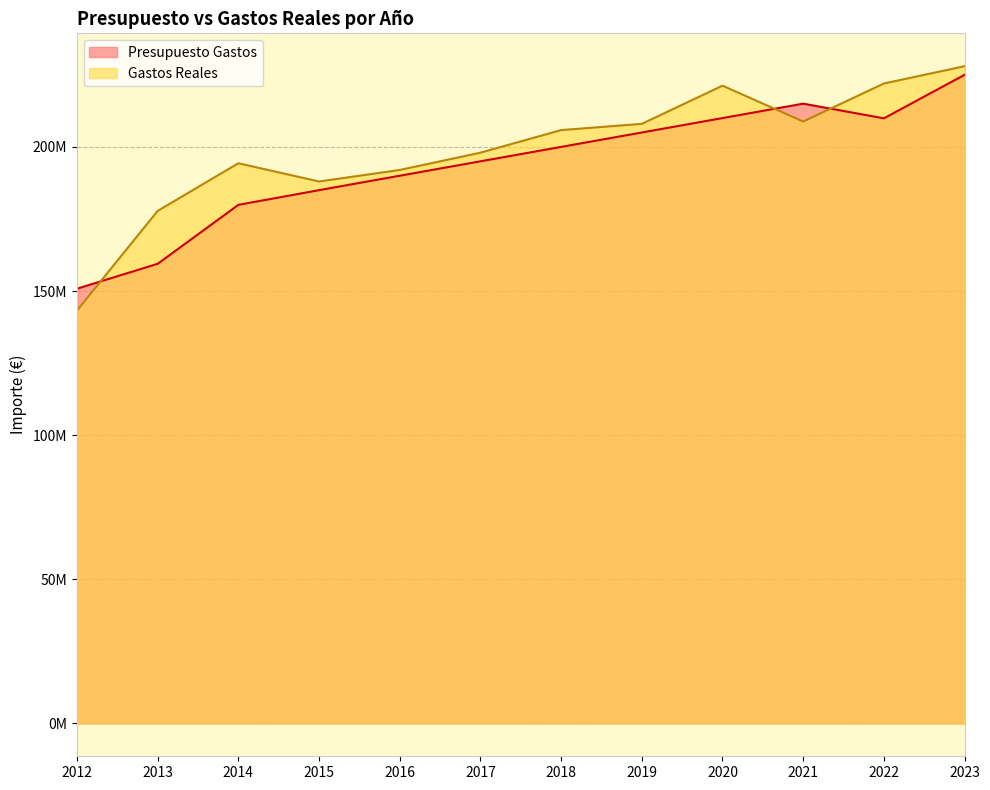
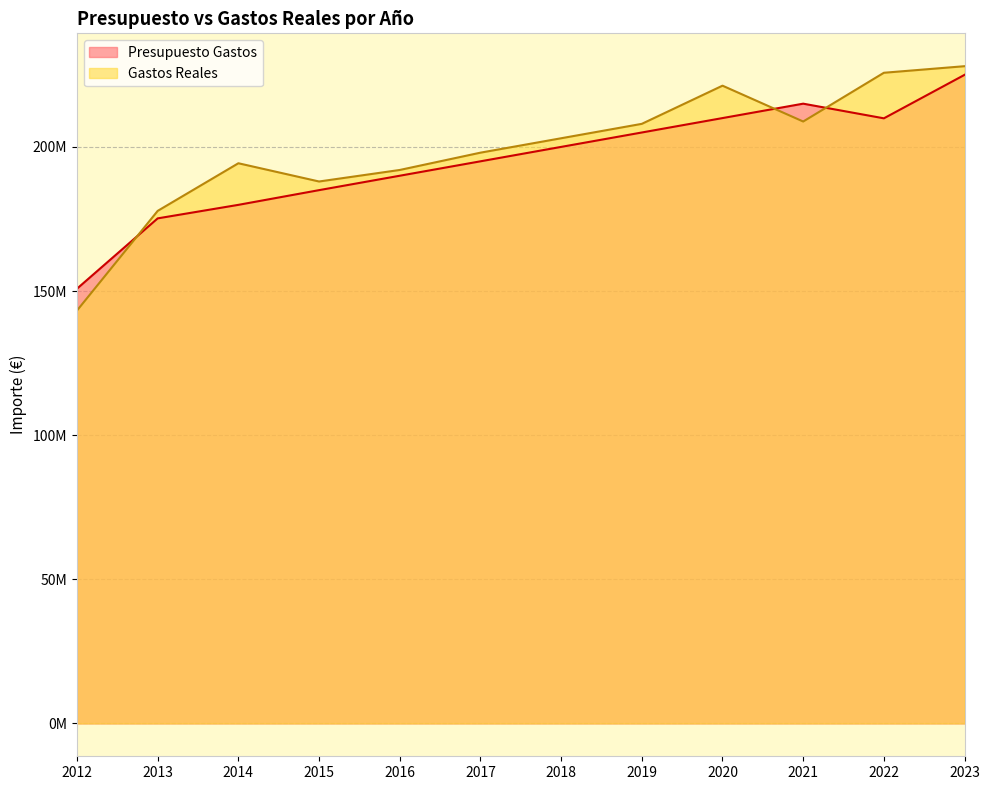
Presupuesto Gastos, 2013: 159000000 -> 175000000
Gastos Reales, 2018: 206000000 -> 203000000
Gastos Reales, 2022: 222000000 -> 226000000
